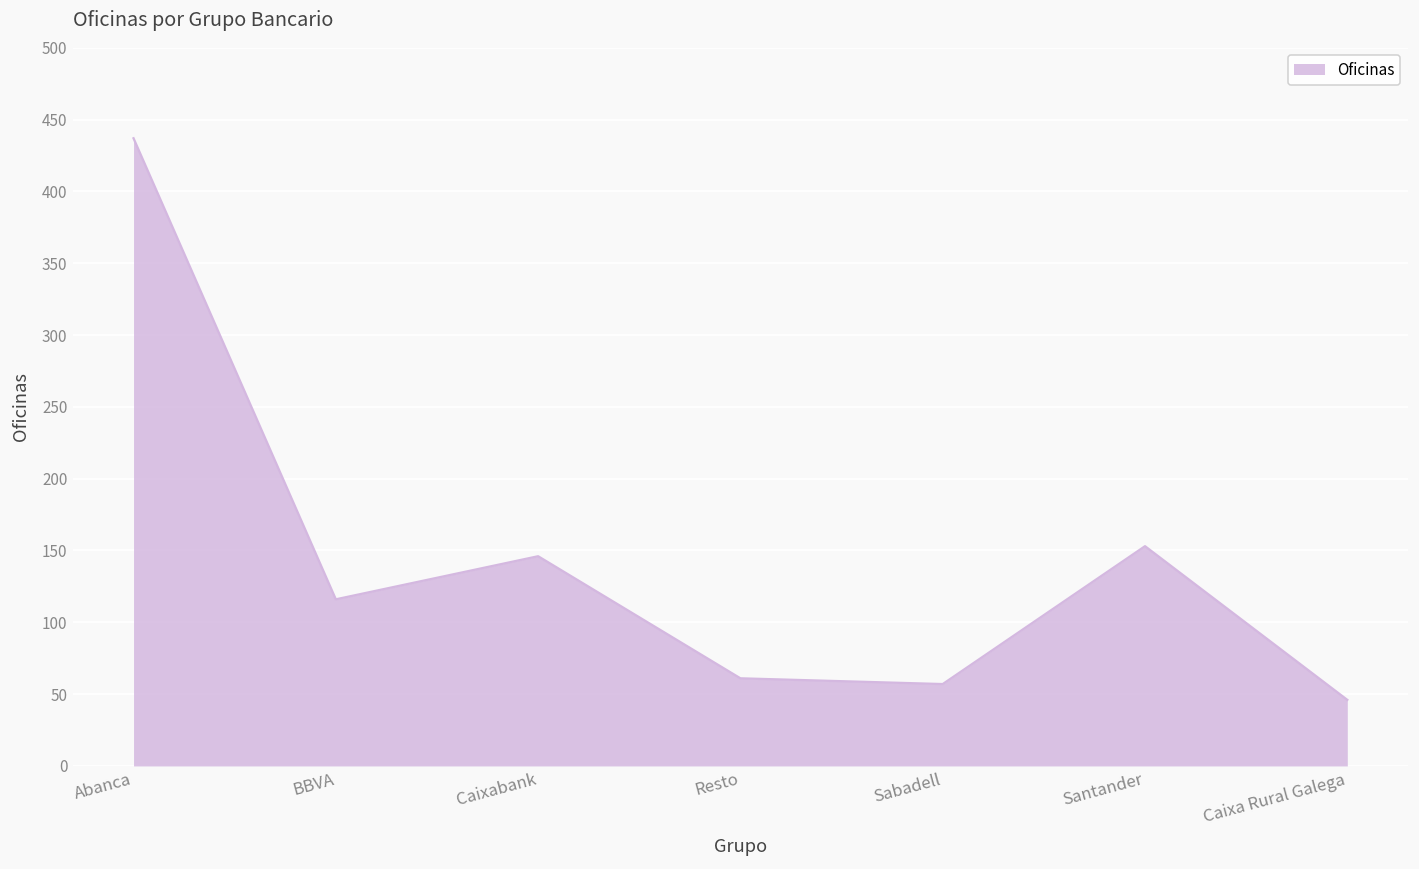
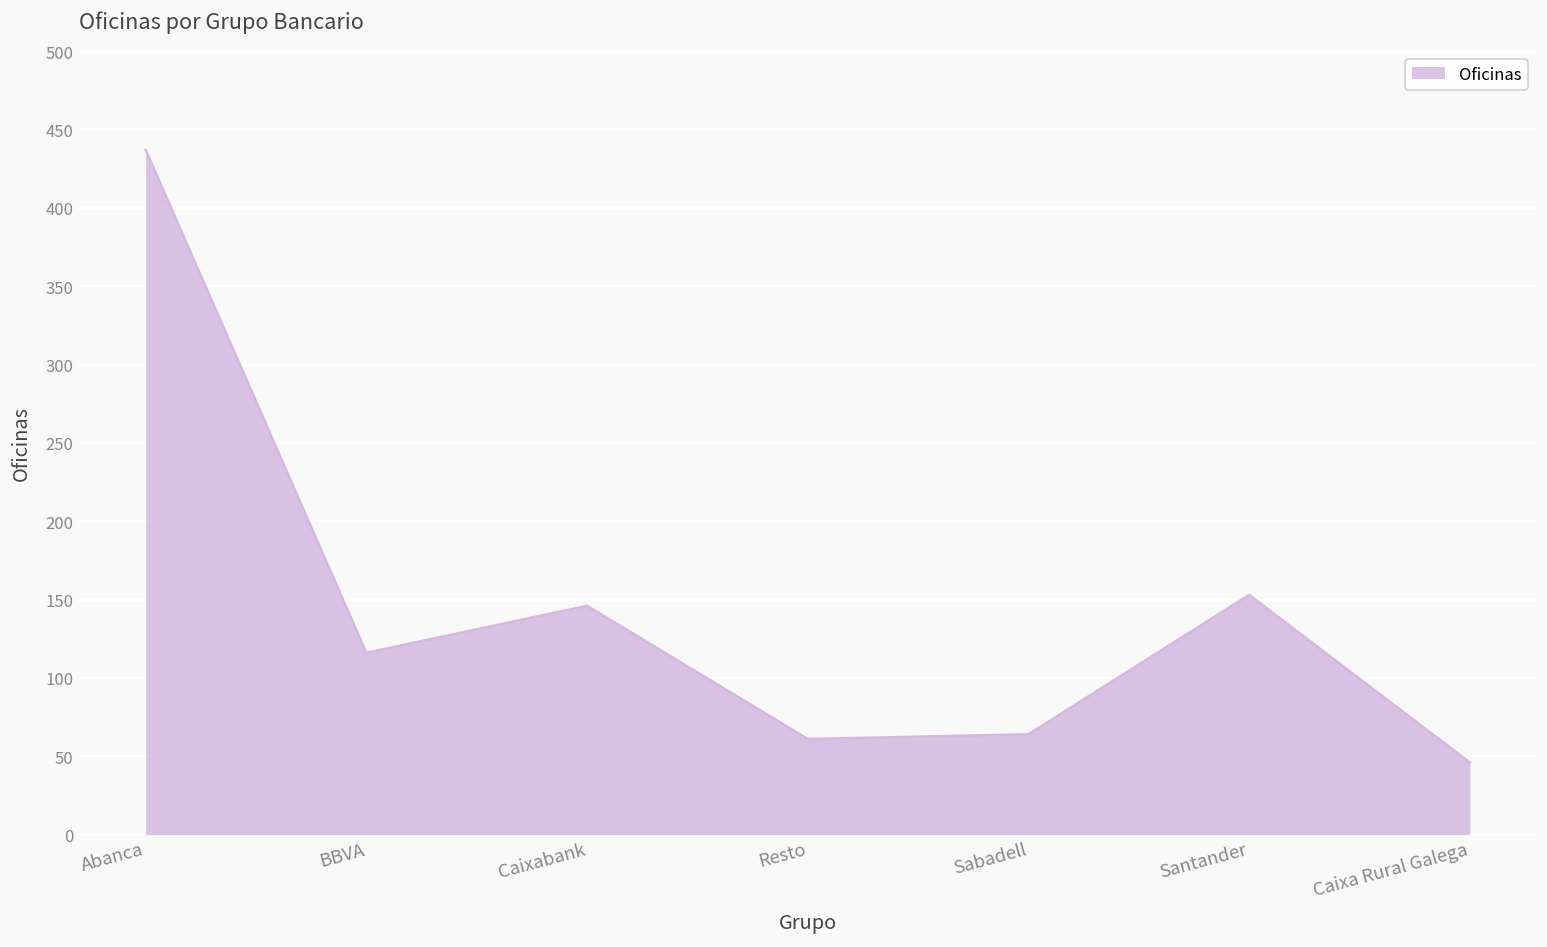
Sabadell: 57 -> 64
